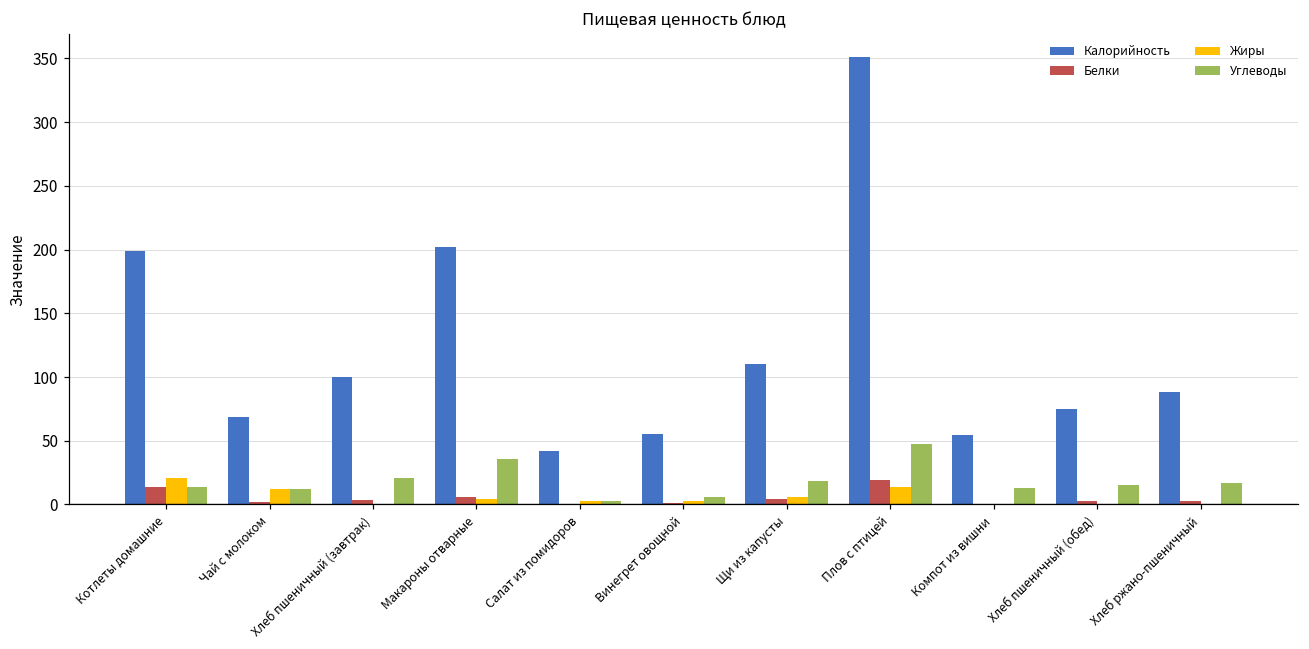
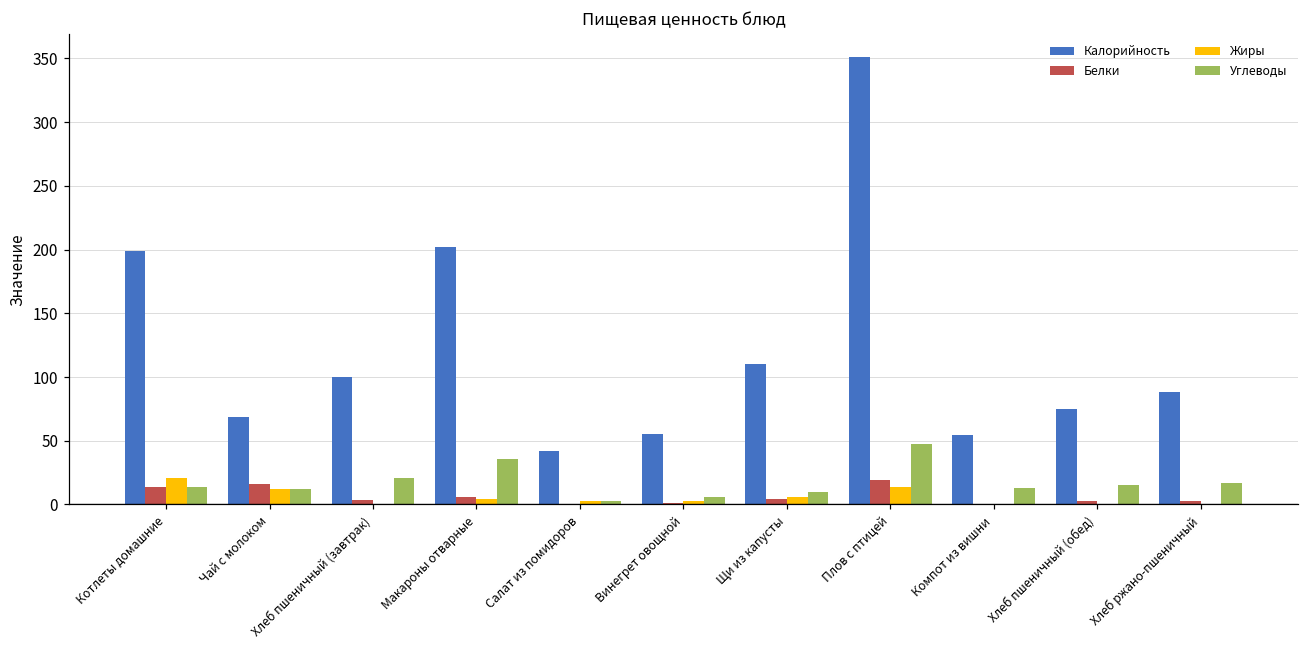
Белки, Чай с молоком: 2 -> 16
Углеводы, Щи из капусты: 18 -> 10
